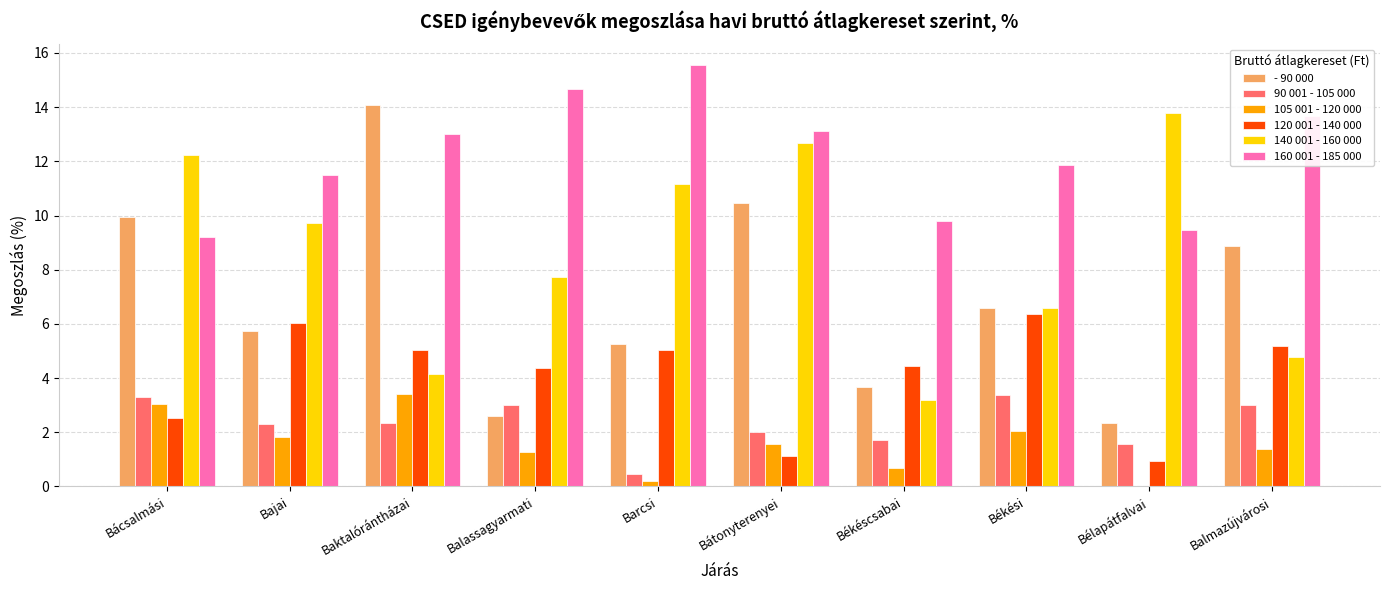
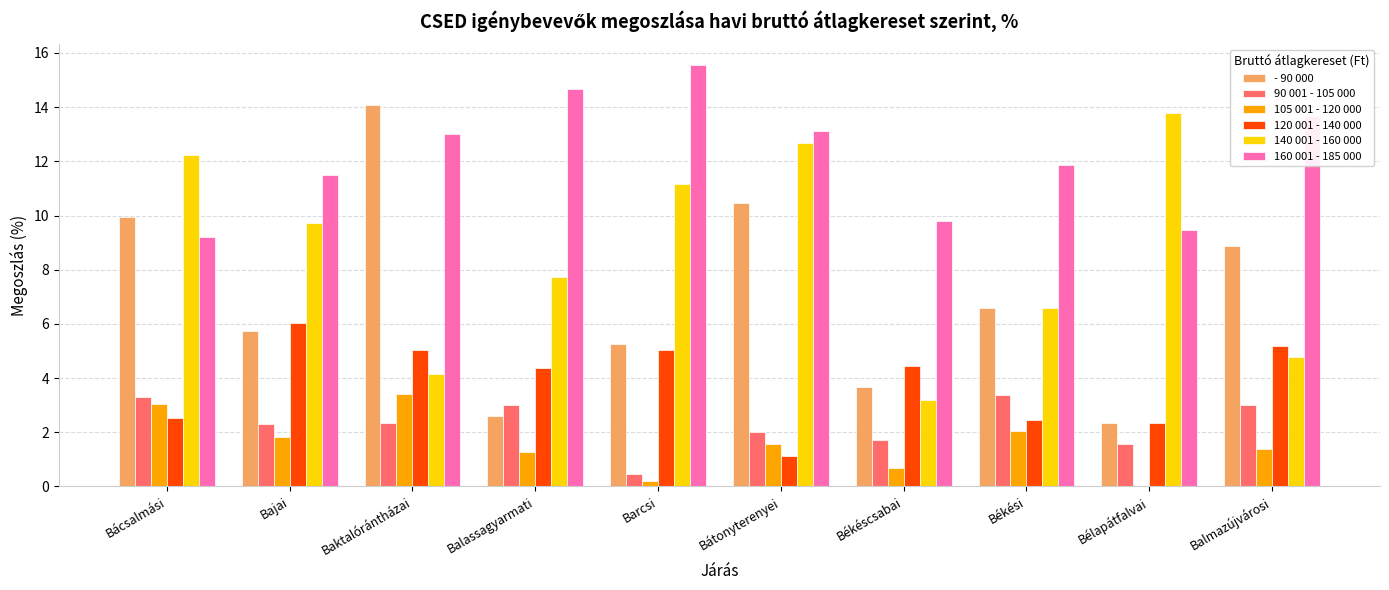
120 001 - 140 000, Békési: 6.4 -> 2.5
120 001 - 140 000, Bélapátfalvai: 0.9 -> 2.4
